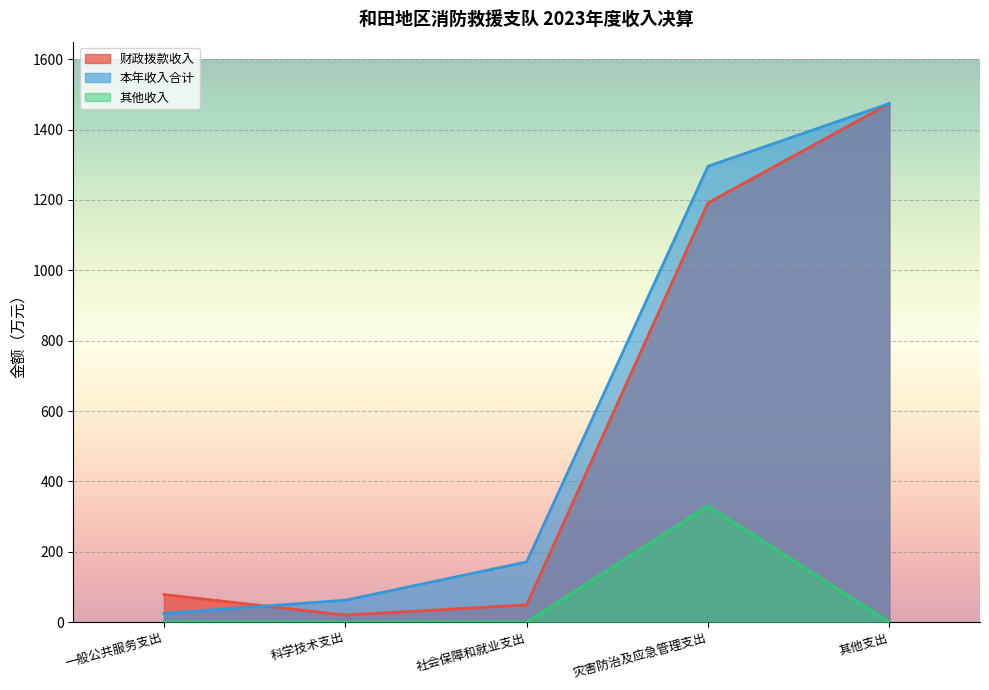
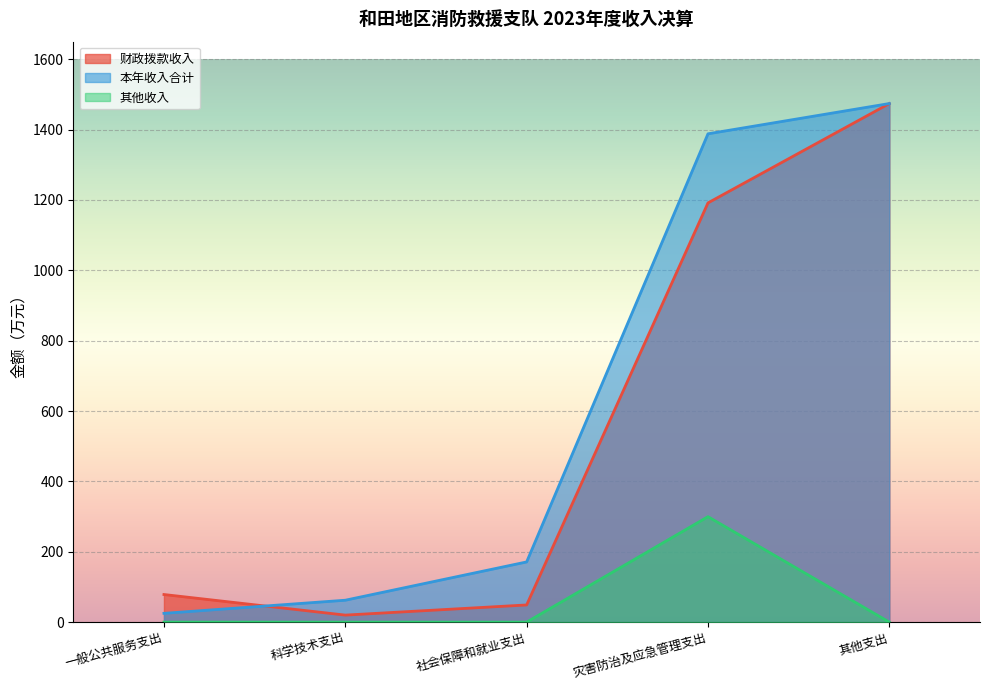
本年收入合计, 灾害防治及应急管理支出: 1300 -> 1390
其他收入, 灾害防治及应急管理支出: 330 -> 300
